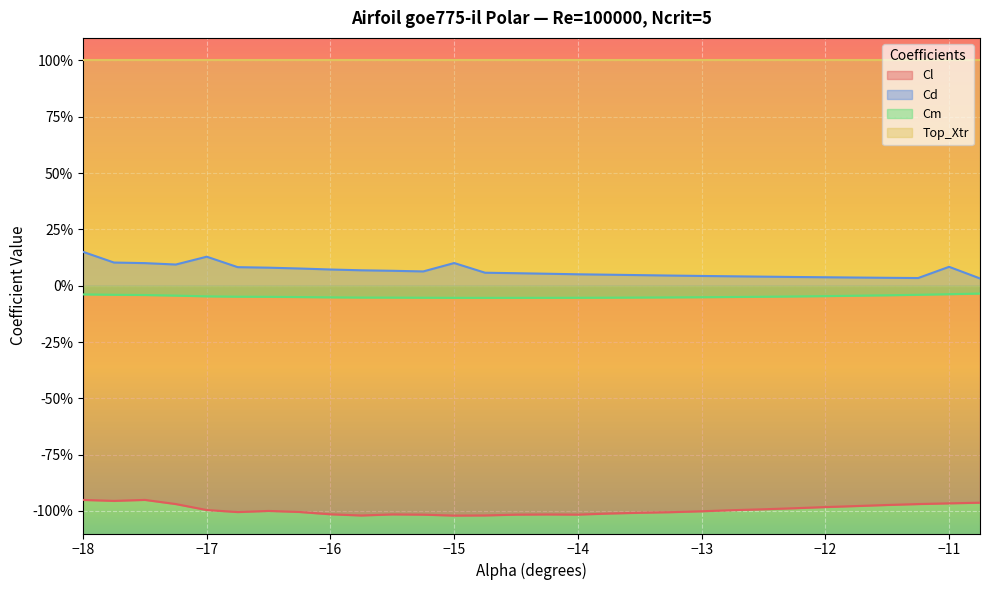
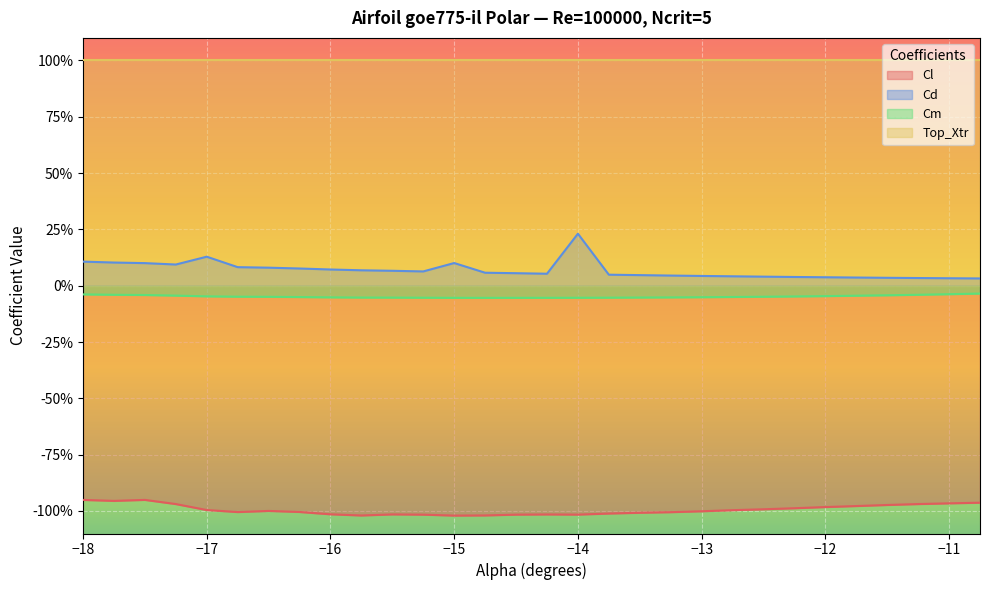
Cd, −18: 15% -> 11%
Cd, −14: 5% -> 23%
Cd, −11: 8% -> 3%
